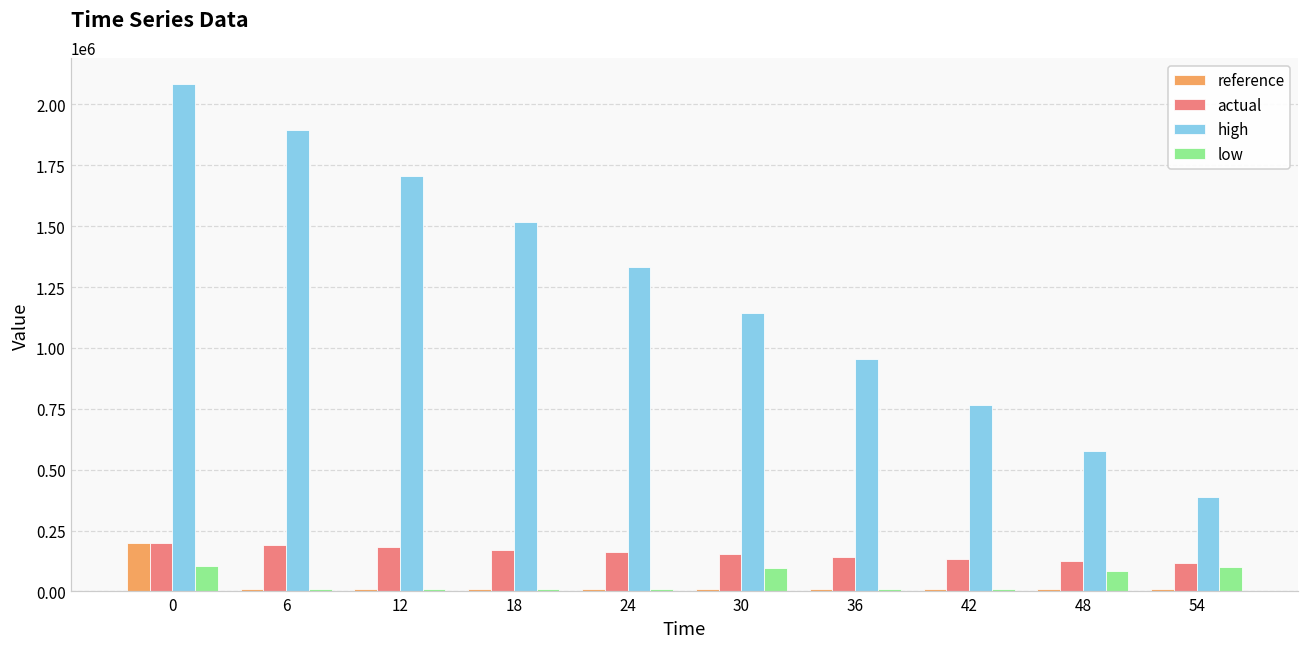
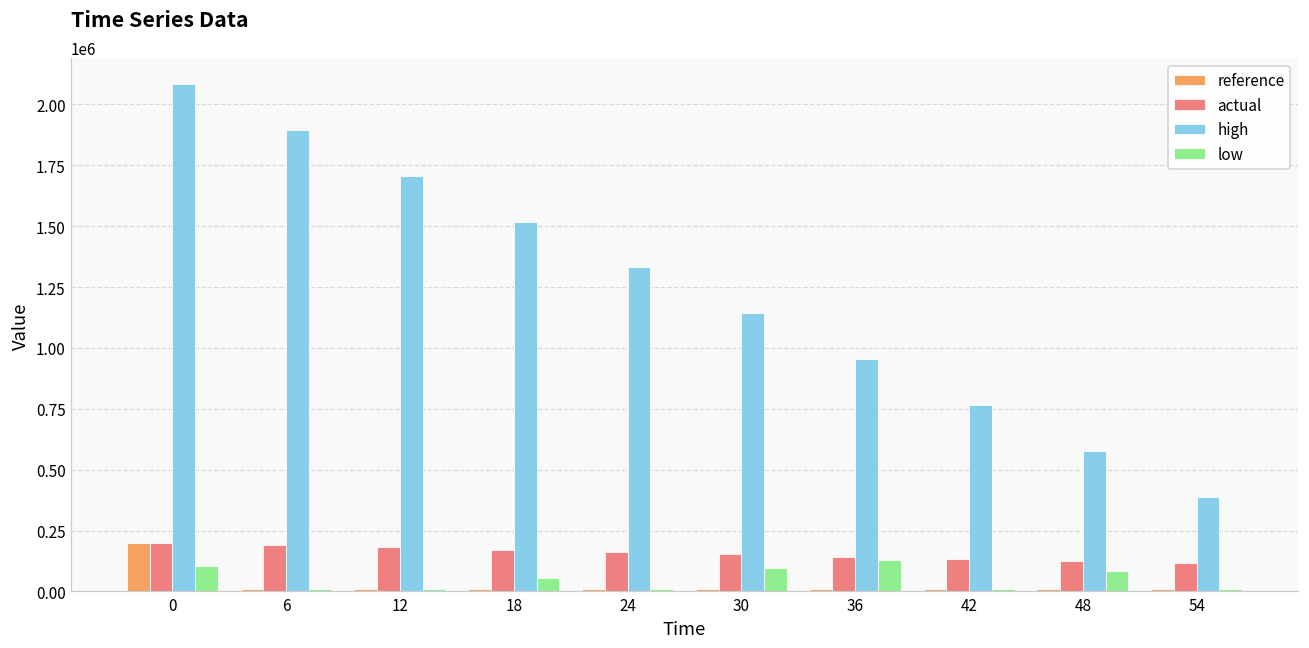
low, 18: 10000 -> 50000
low, 36: 10000 -> 130000
low, 54: 100000 -> 10000
